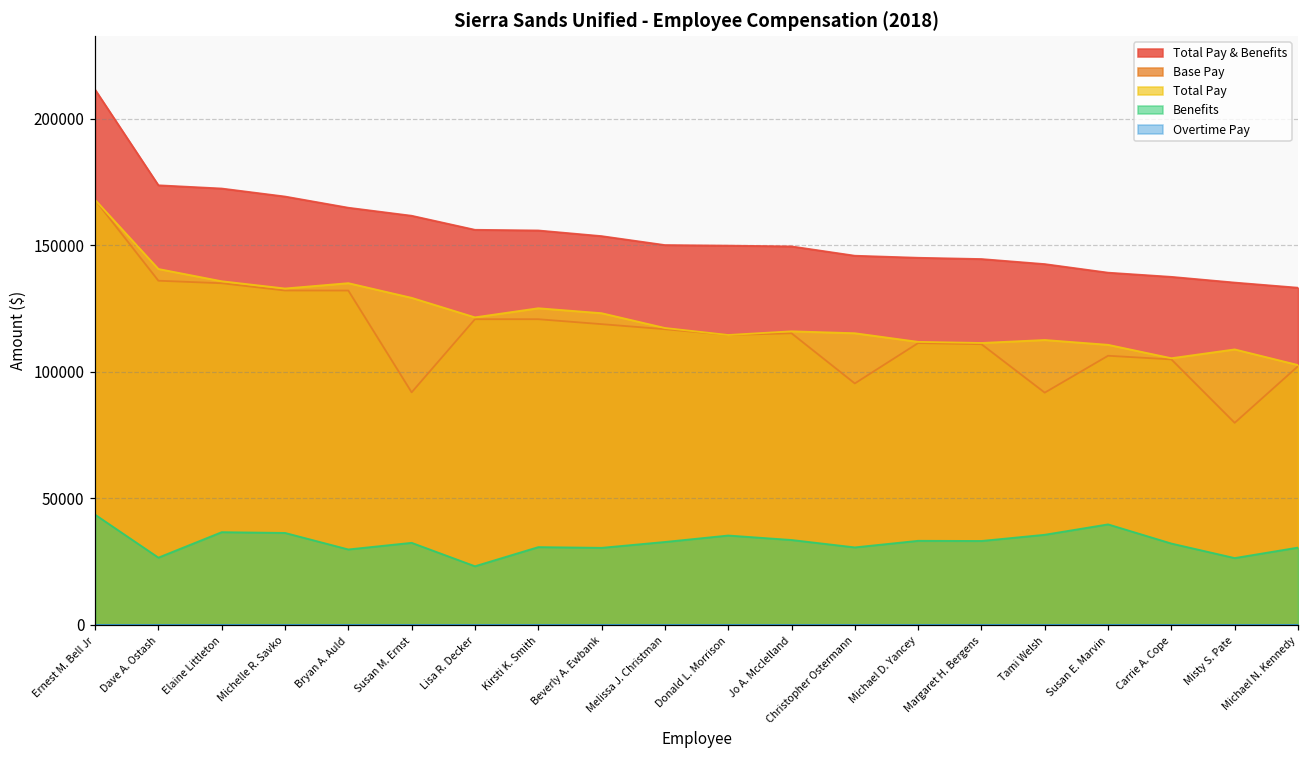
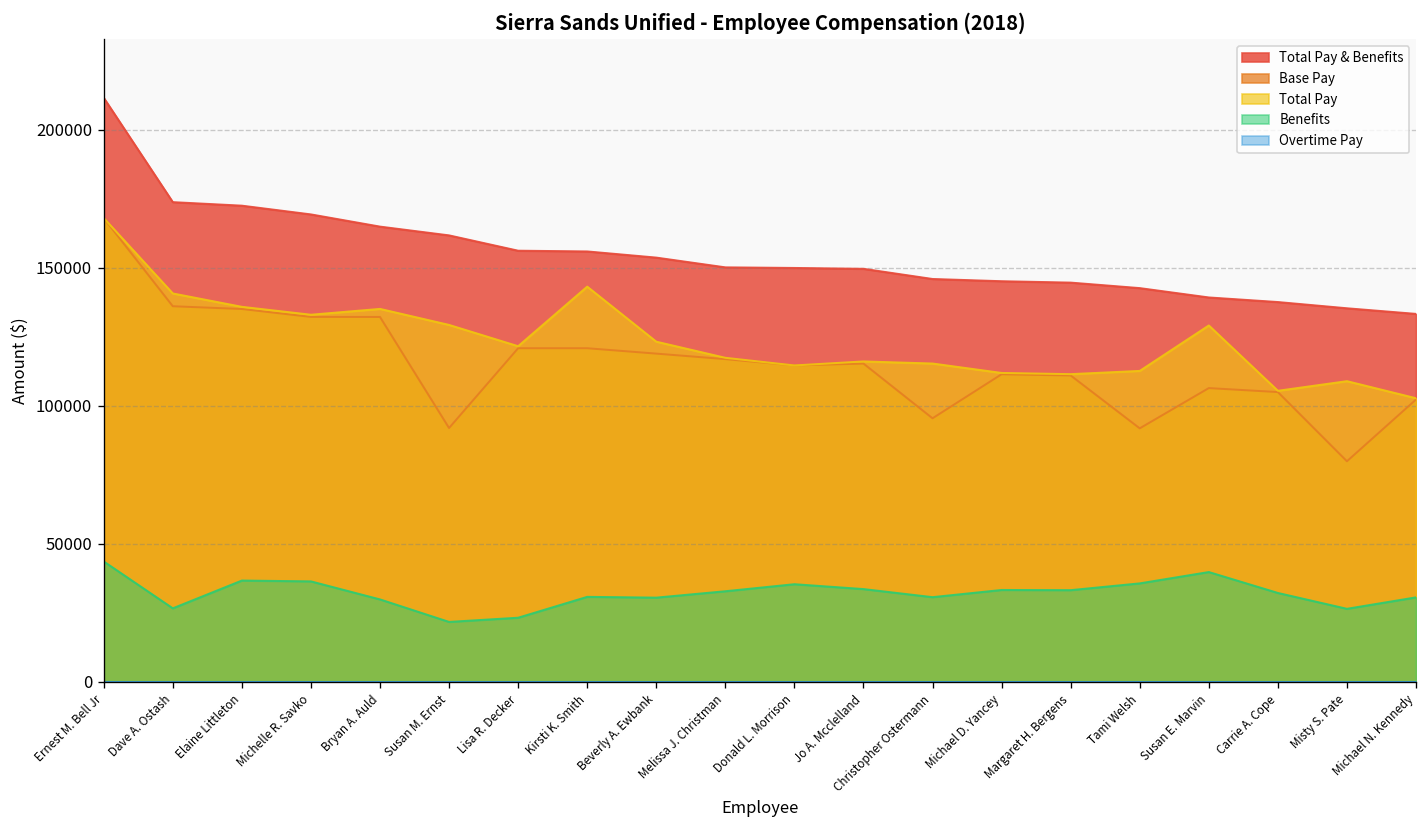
Benefits, Susan M. Ernst: 32000 -> 22000
Total Pay, Kirsti K. Smith: 125000 -> 143000
Total Pay, Susan E. Marvin: 111000 -> 129000
